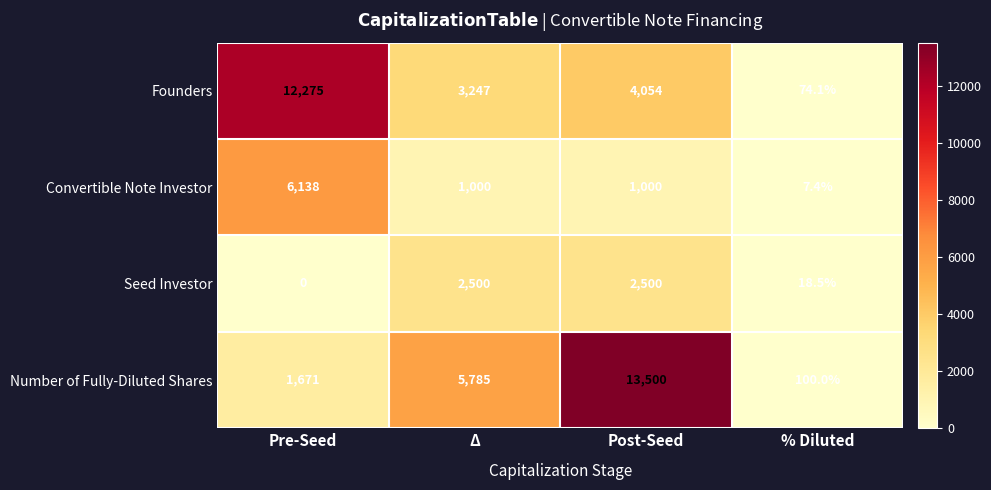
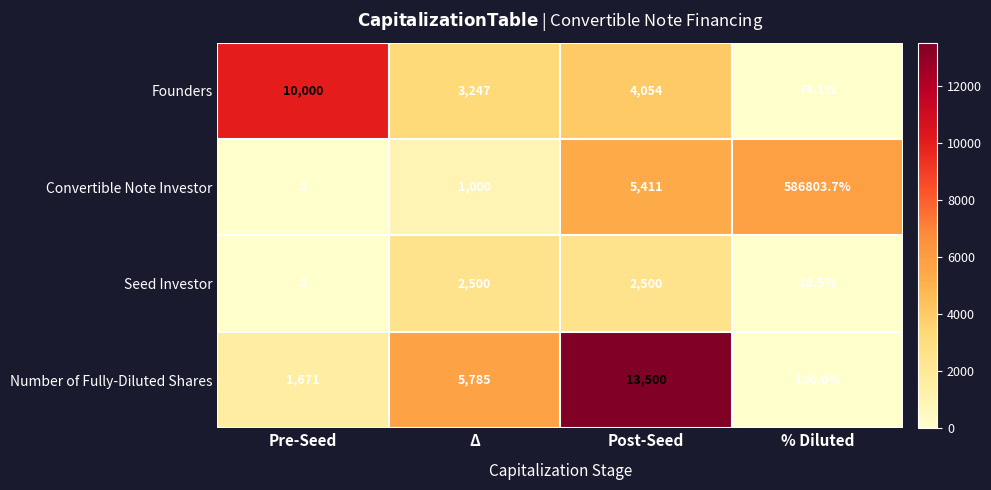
Founders, Pre-Seed: 12,275 -> 10,000
Convertible Note Investor, Pre-Seed: 6,138 -> 0
Convertible Note Investor, Post-Seed: 1,000 -> 5,411
Convertible Note Investor, % Diluted: 7.4% -> 586803.7%
